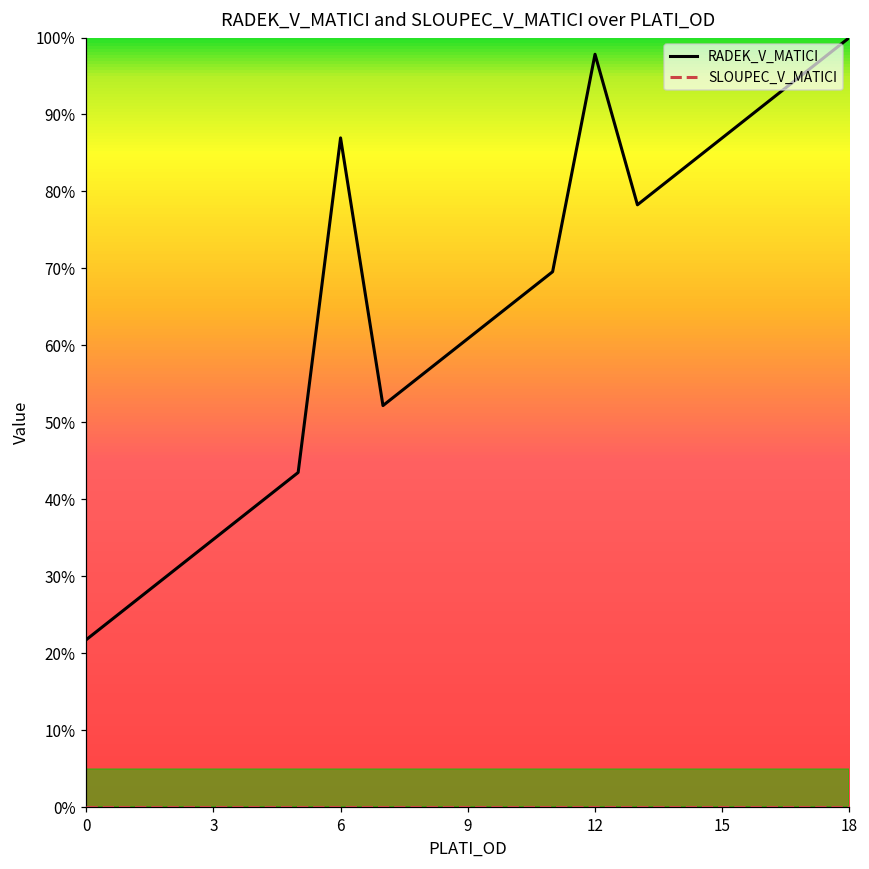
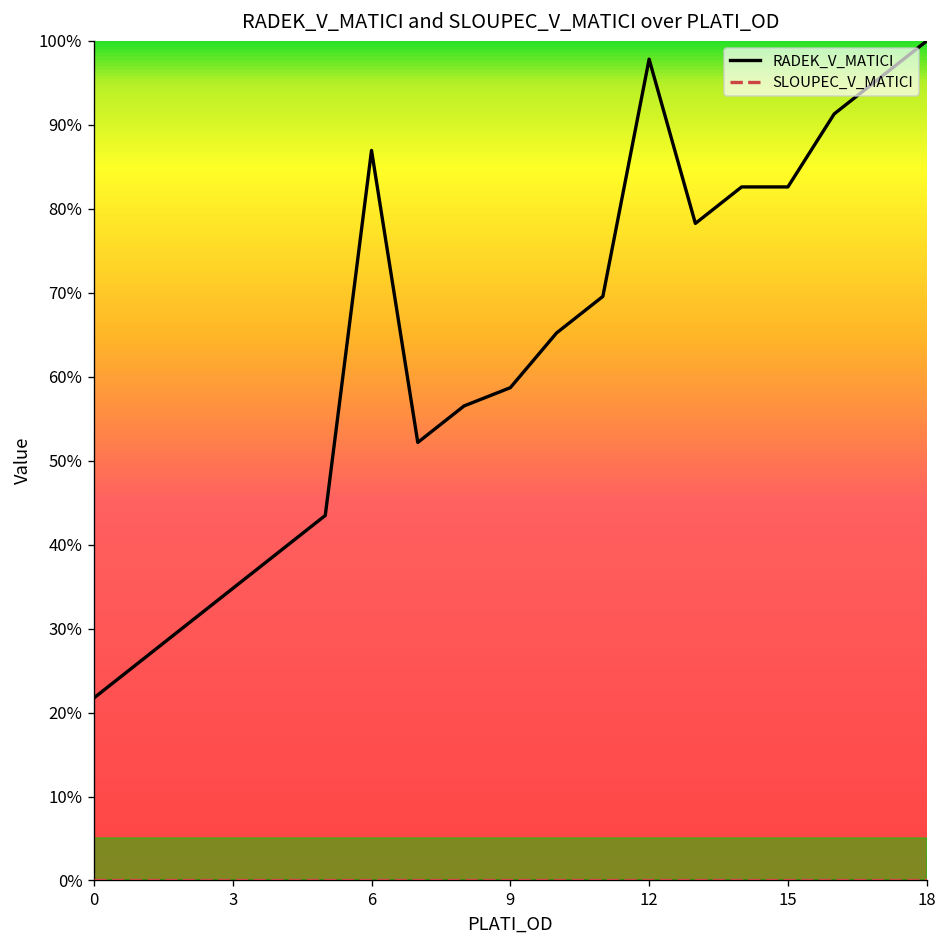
RADEK_V_MATICI, 9: 61% -> 59%
RADEK_V_MATICI, 15: 87% -> 83%
